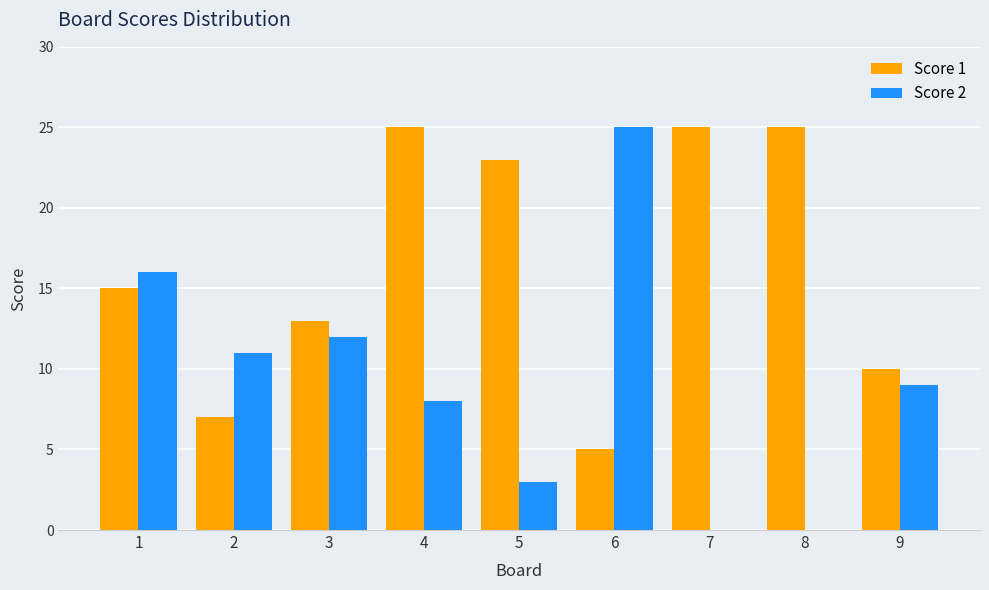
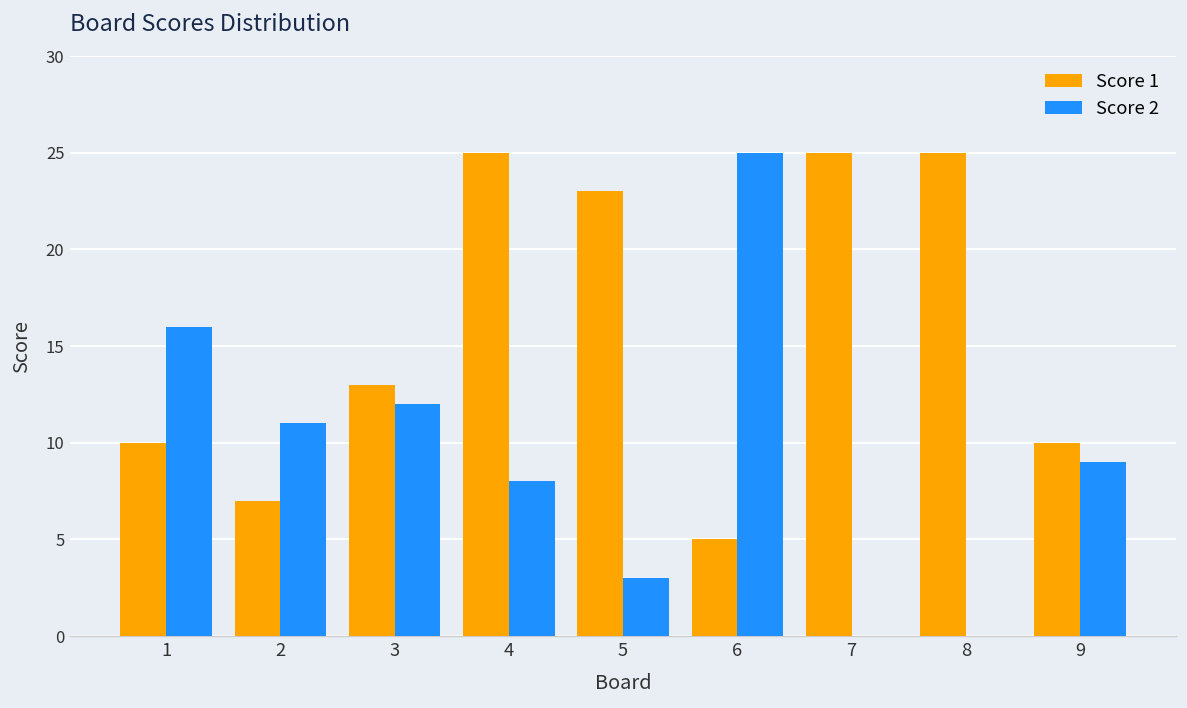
Score 1, 1: 15 -> 10
